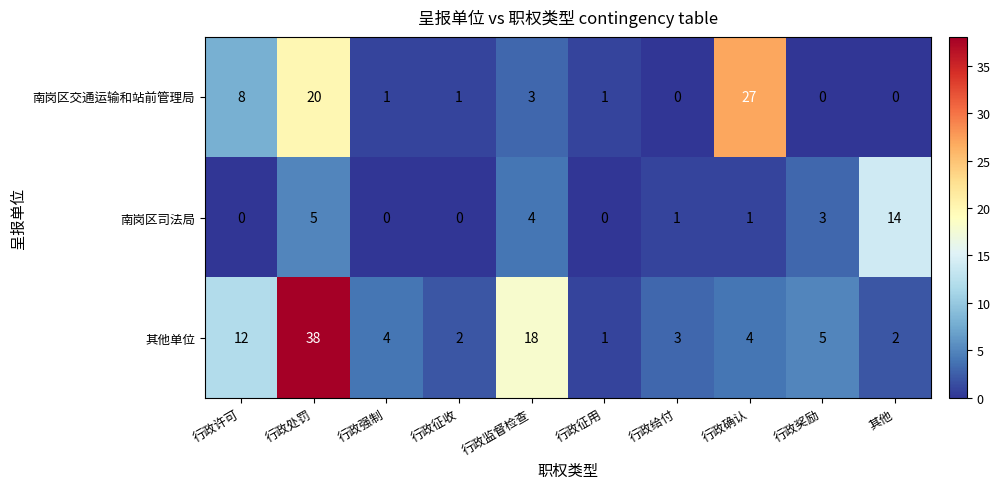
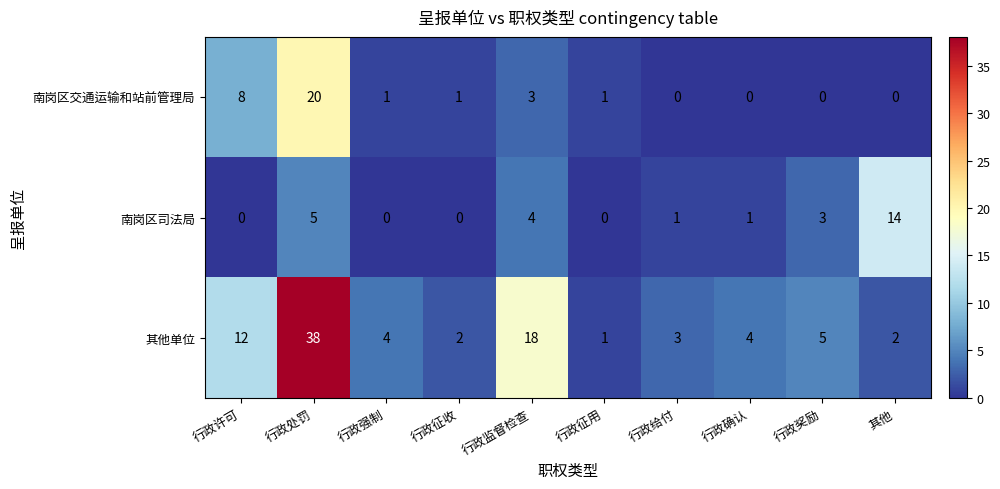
南岗区交通运输和站前管理局, 行政确认: 27 -> 0
